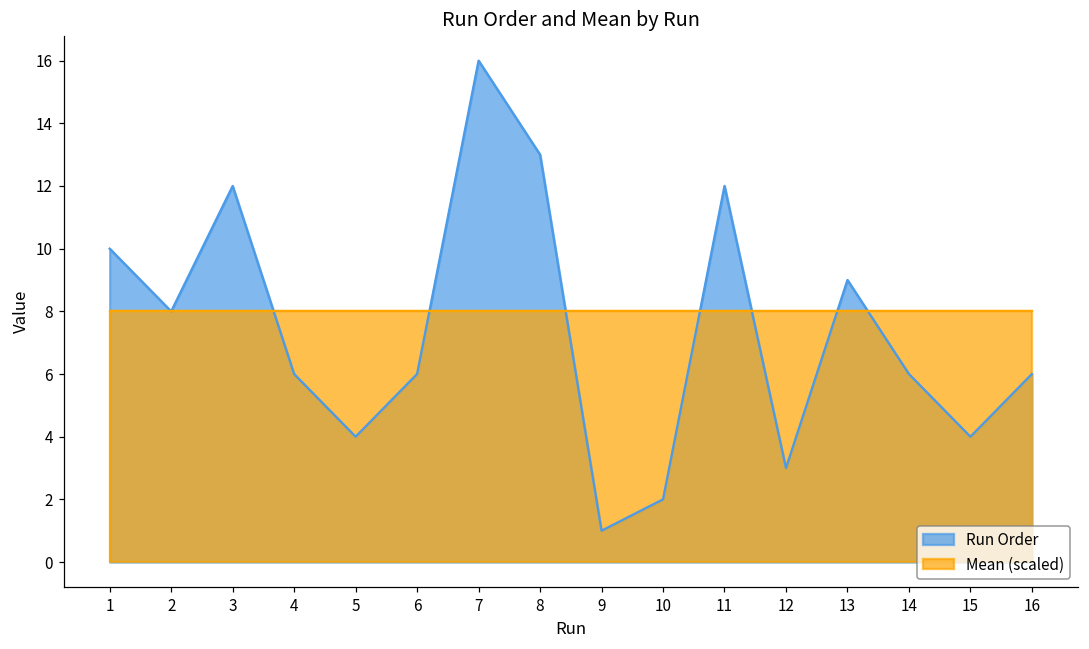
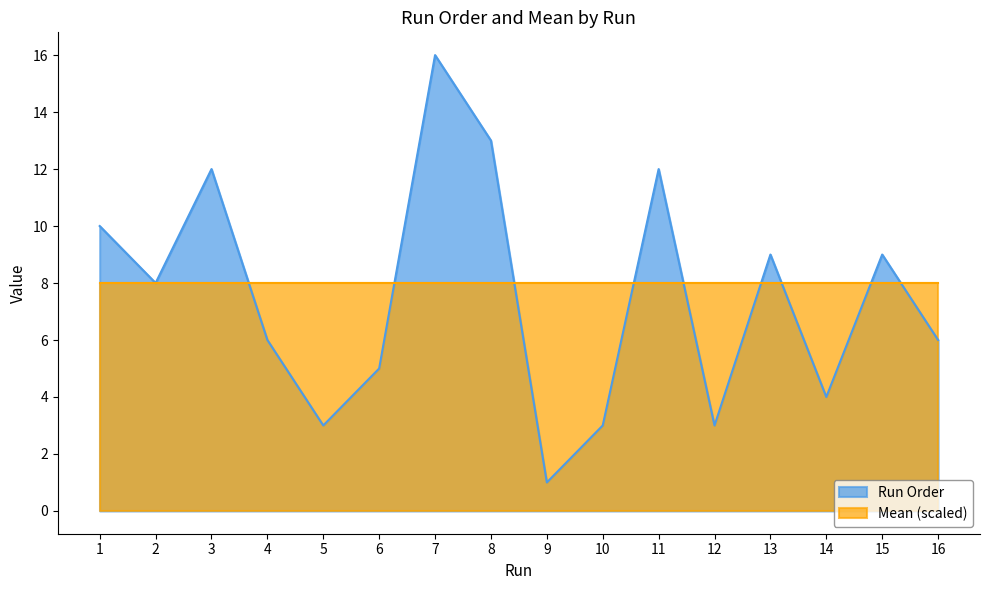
Run Order, 5: 4 -> 3
Run Order, 6: 6 -> 5
Run Order, 10: 2 -> 3
Run Order, 14: 6 -> 4
Run Order, 15: 4 -> 9
